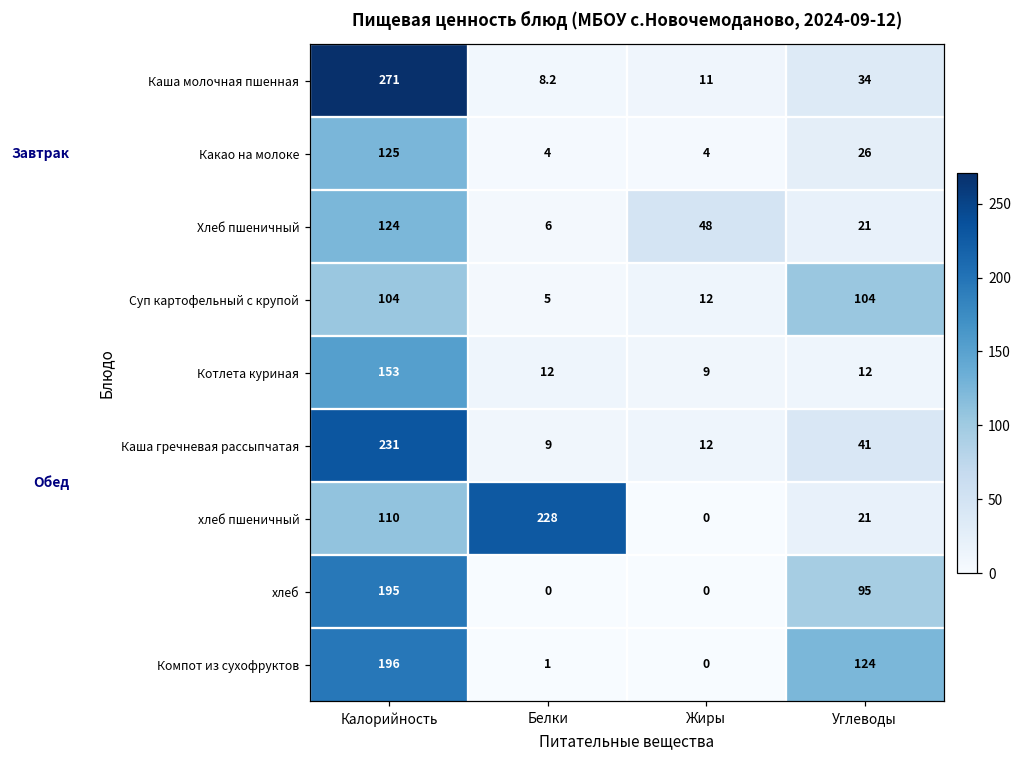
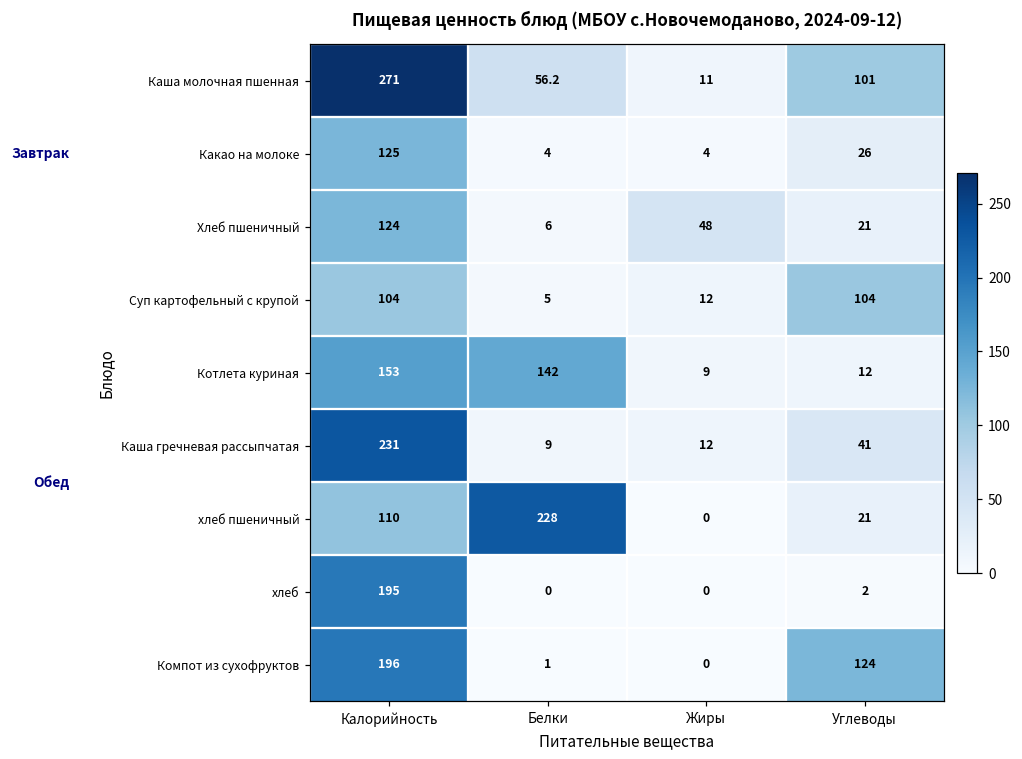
Каша молочная пшенная, Белки: 8.2 -> 56.2
Каша молочная пшенная, Углеводы: 34 -> 101
Котлета куриная, Белки: 12 -> 142
хлеб, Углеводы: 95 -> 2
